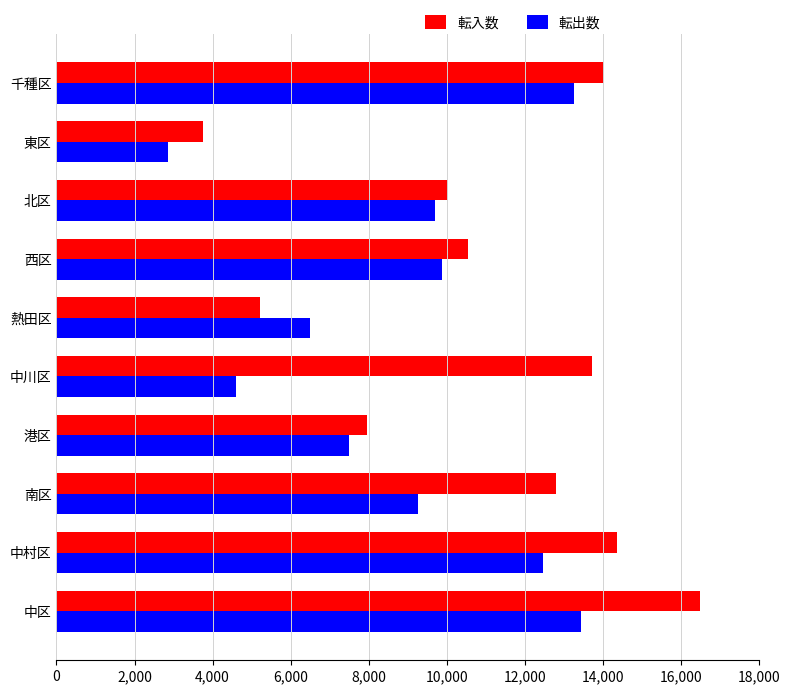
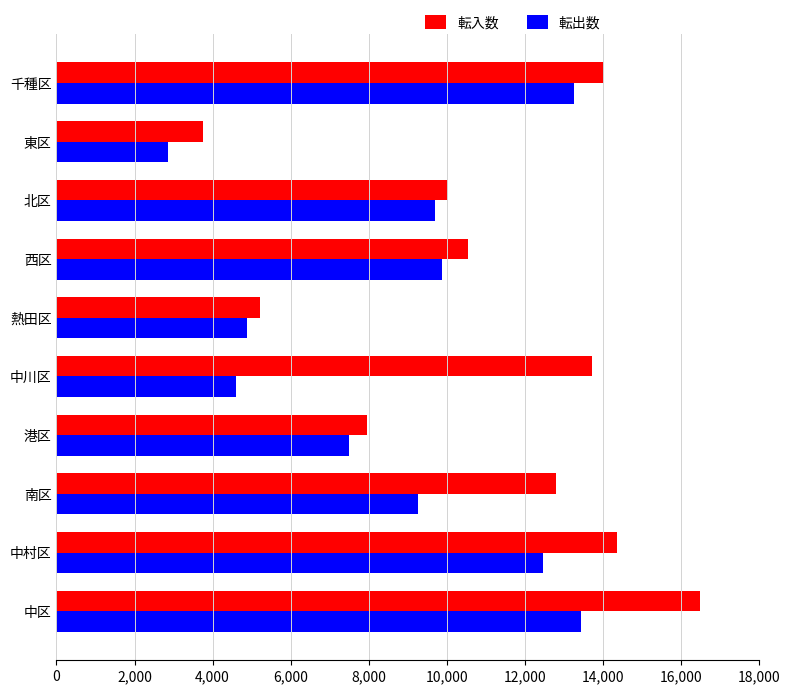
転出数, 熱田区: 6,500 -> 4,900
